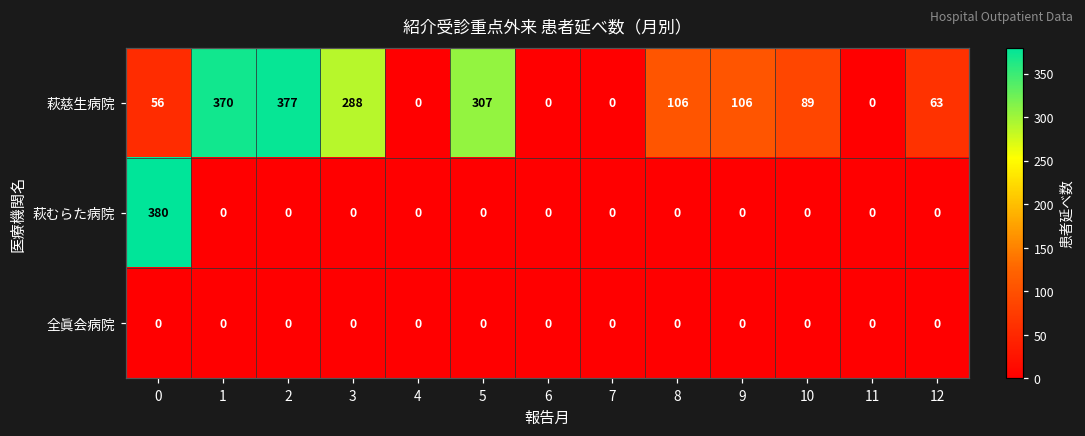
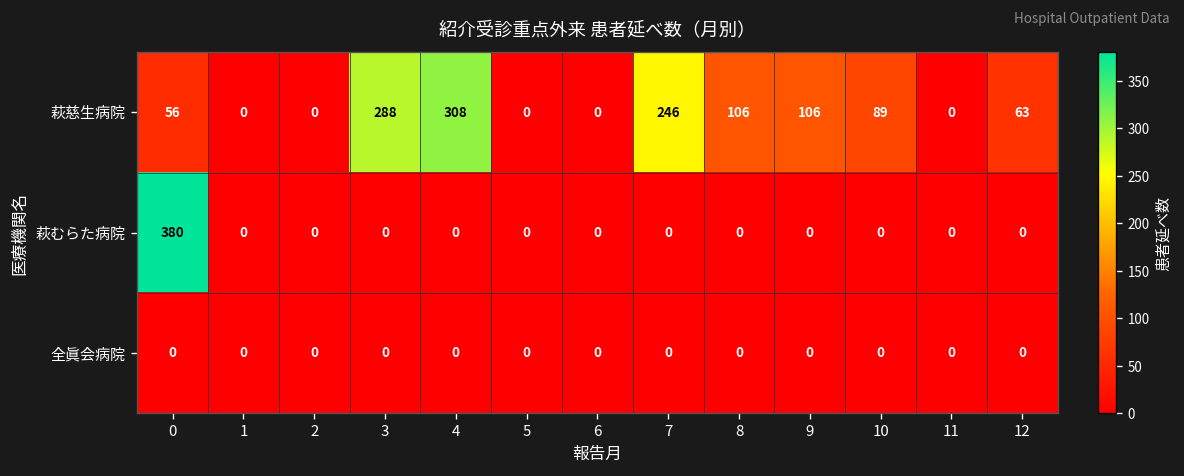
萩慈生病院, 1: 370 -> 0
萩慈生病院, 2: 377 -> 0
萩慈生病院, 4: 0 -> 308
萩慈生病院, 5: 307 -> 0
萩慈生病院, 7: 0 -> 246
